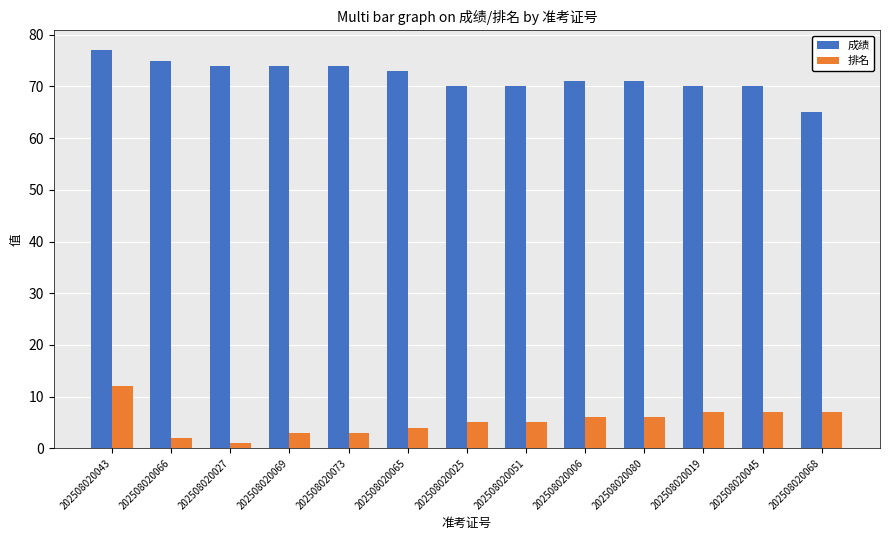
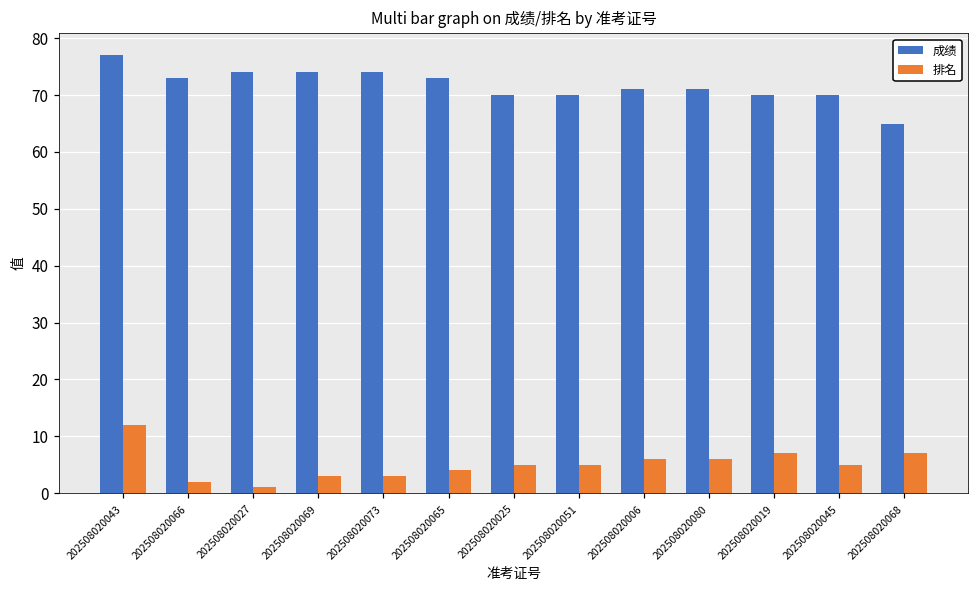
成绩, 202508020066: 75 -> 73
排名, 202508020045: 7 -> 5
